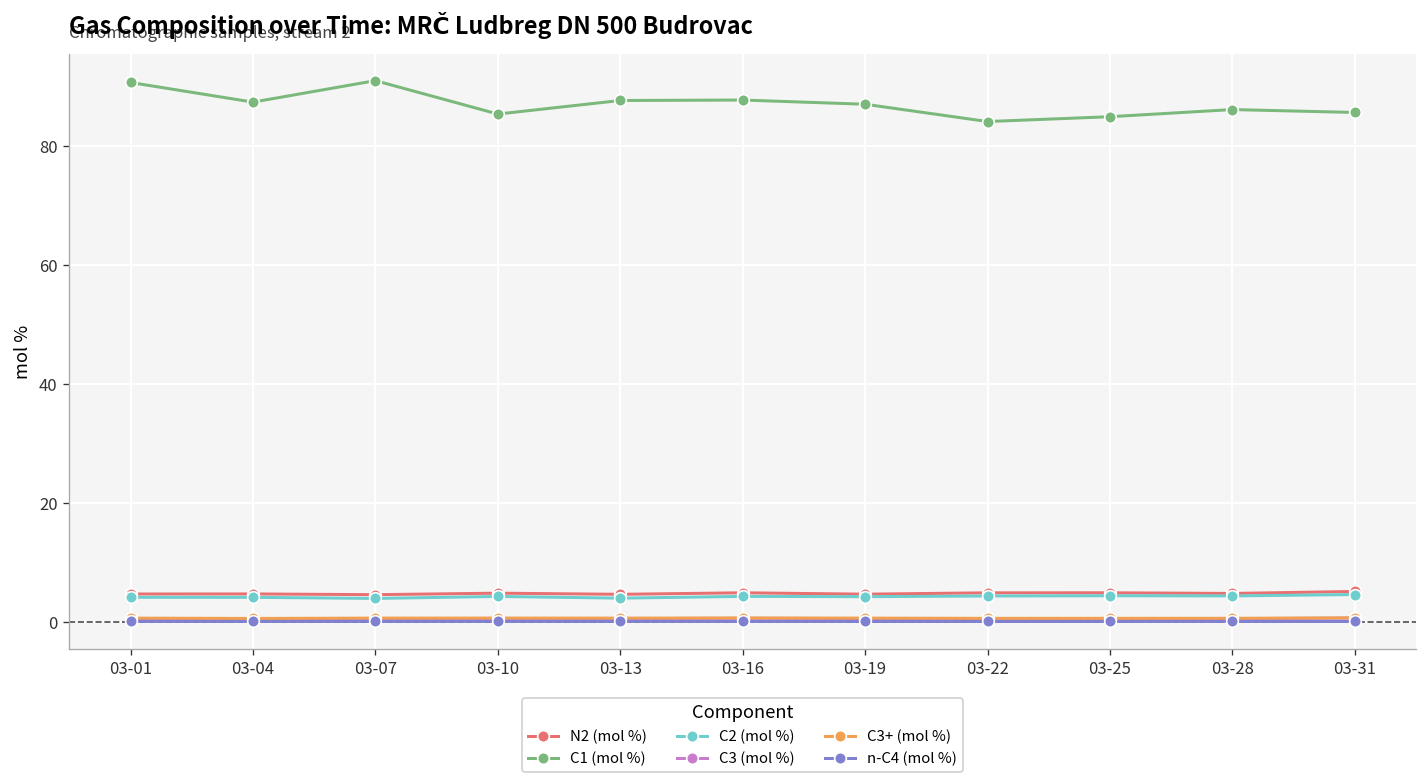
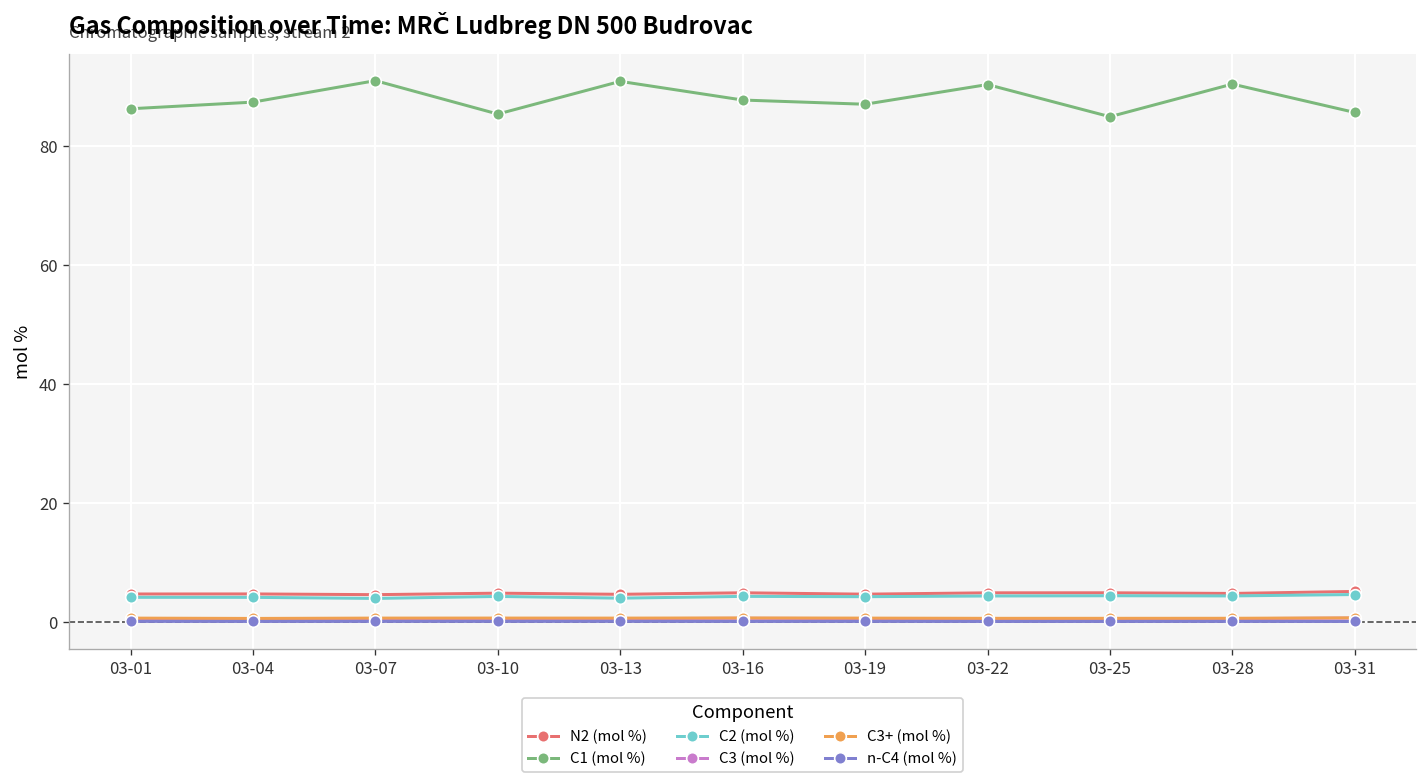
C1 (mol %), 03-01: 91 -> 86
C1 (mol %), 03-13: 88 -> 91
C1 (mol %), 03-22: 84 -> 90
C1 (mol %), 03-28: 86 -> 90
